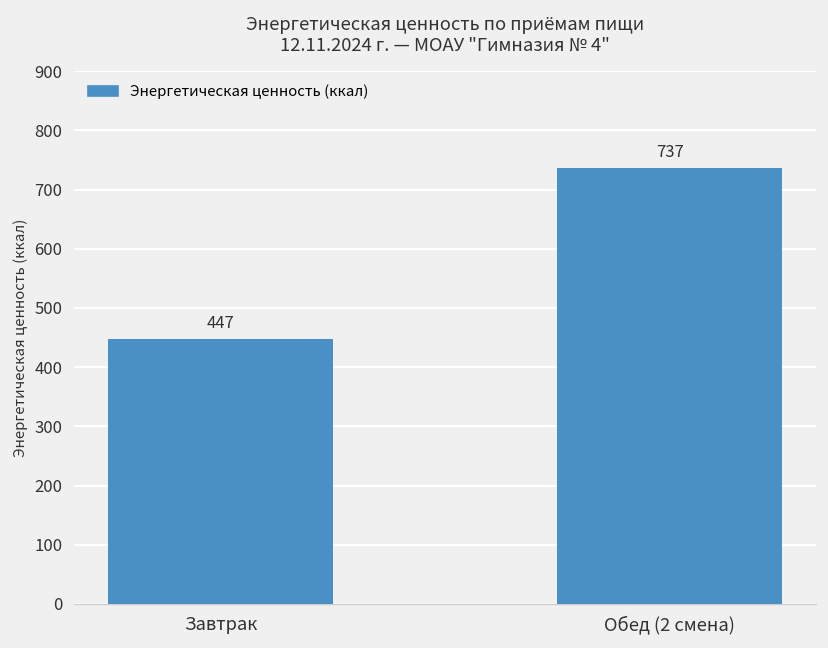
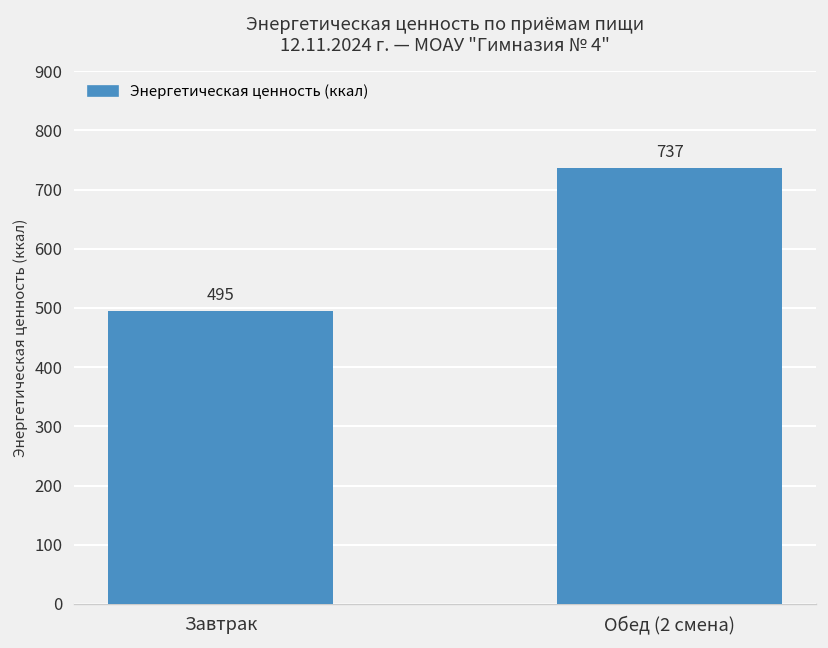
Завтрак: 447 -> 495
